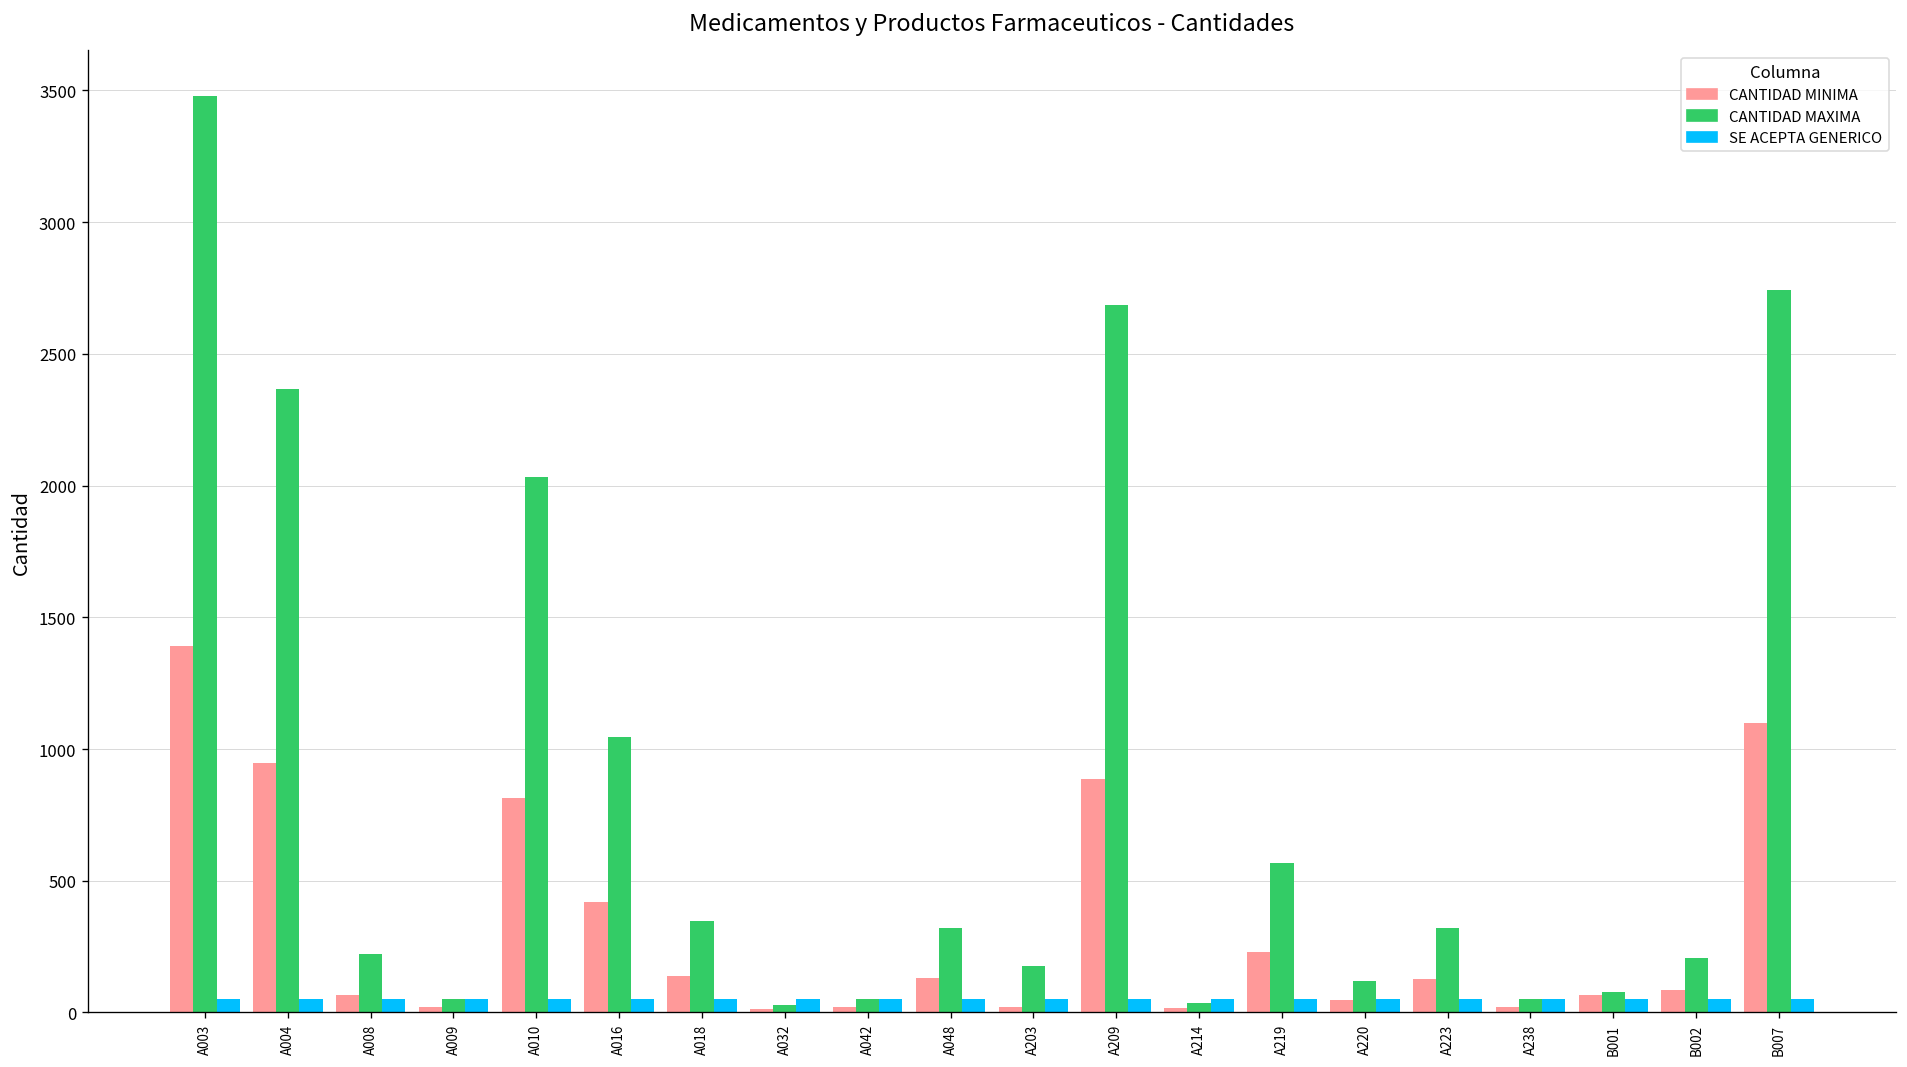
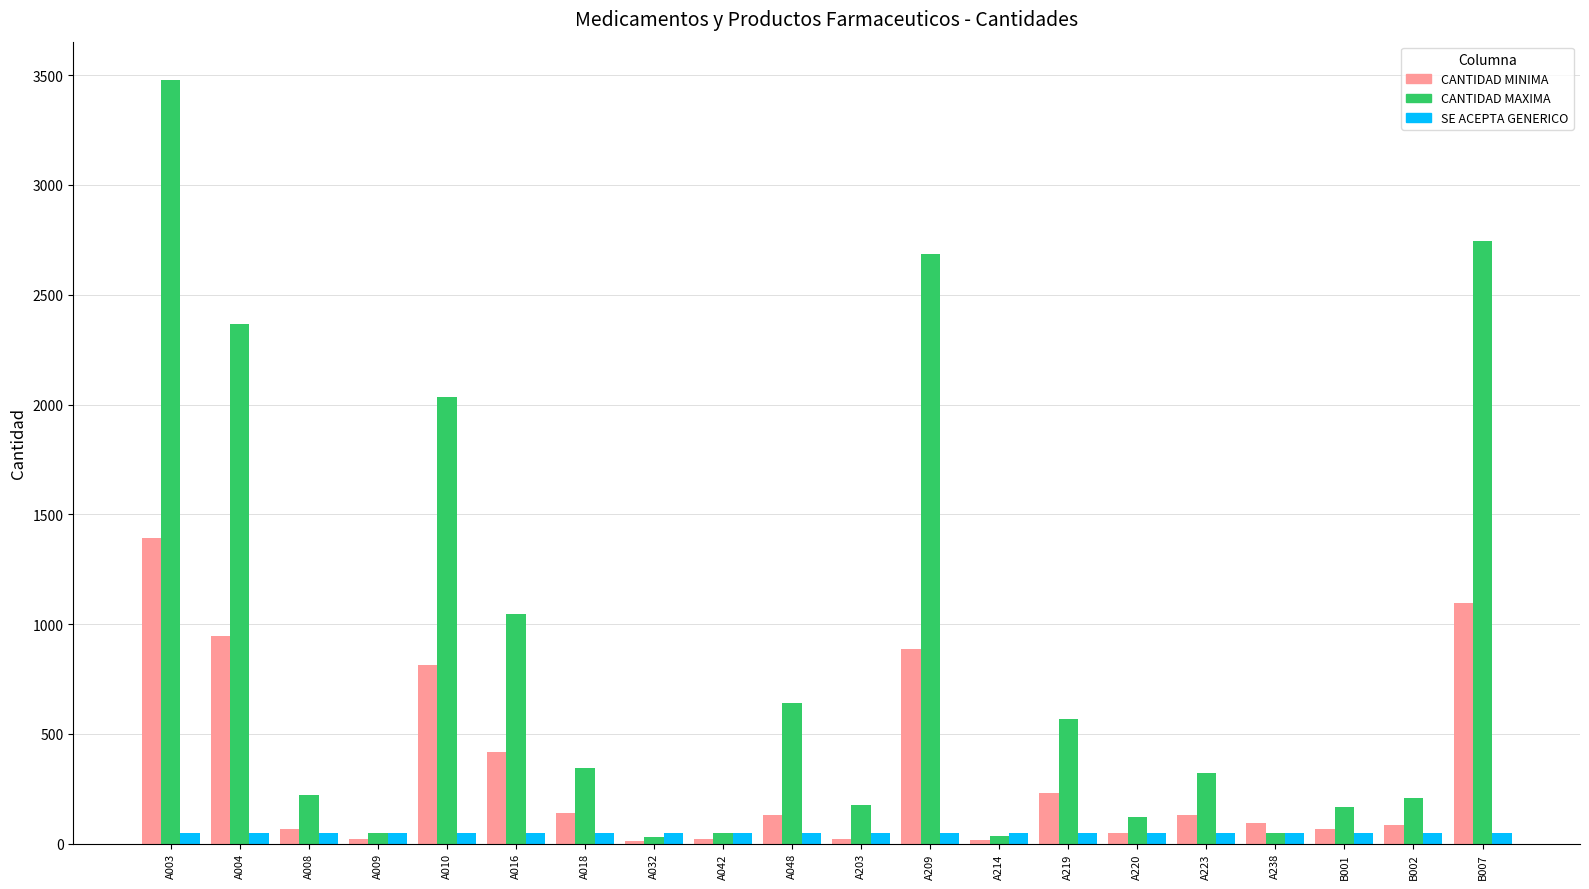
CANTIDAD MAXIMA, A048: 320 -> 640
CANTIDAD MINIMA, A238: 20 -> 100
CANTIDAD MAXIMA, B001: 80 -> 170
